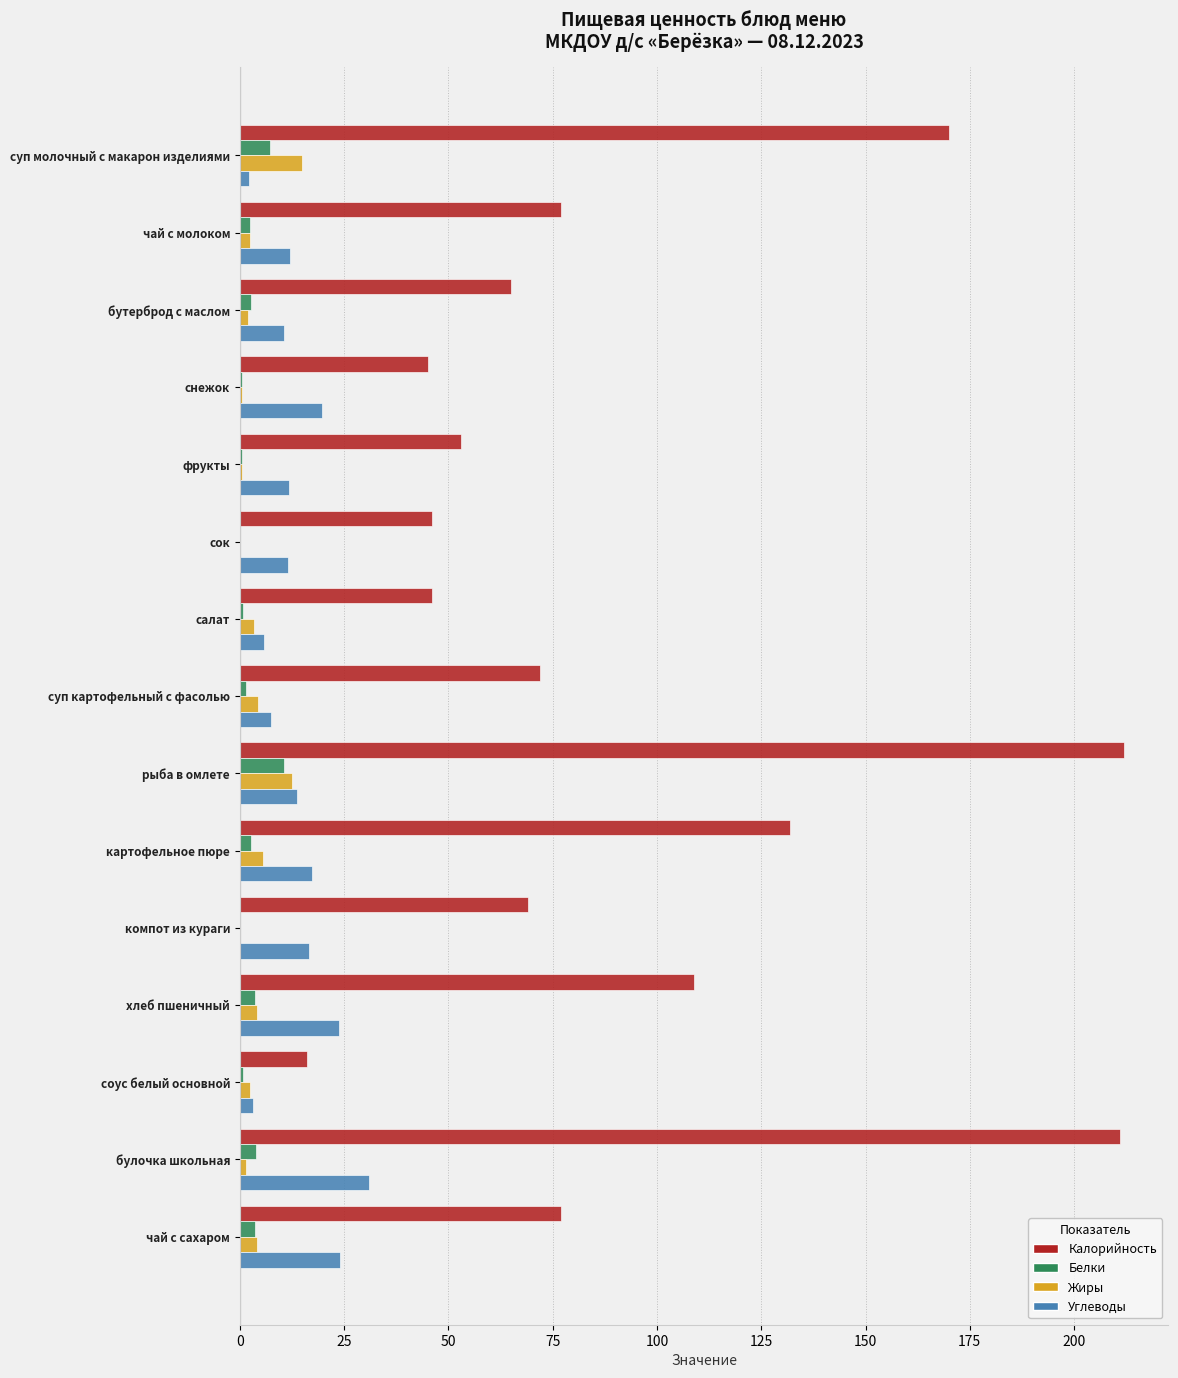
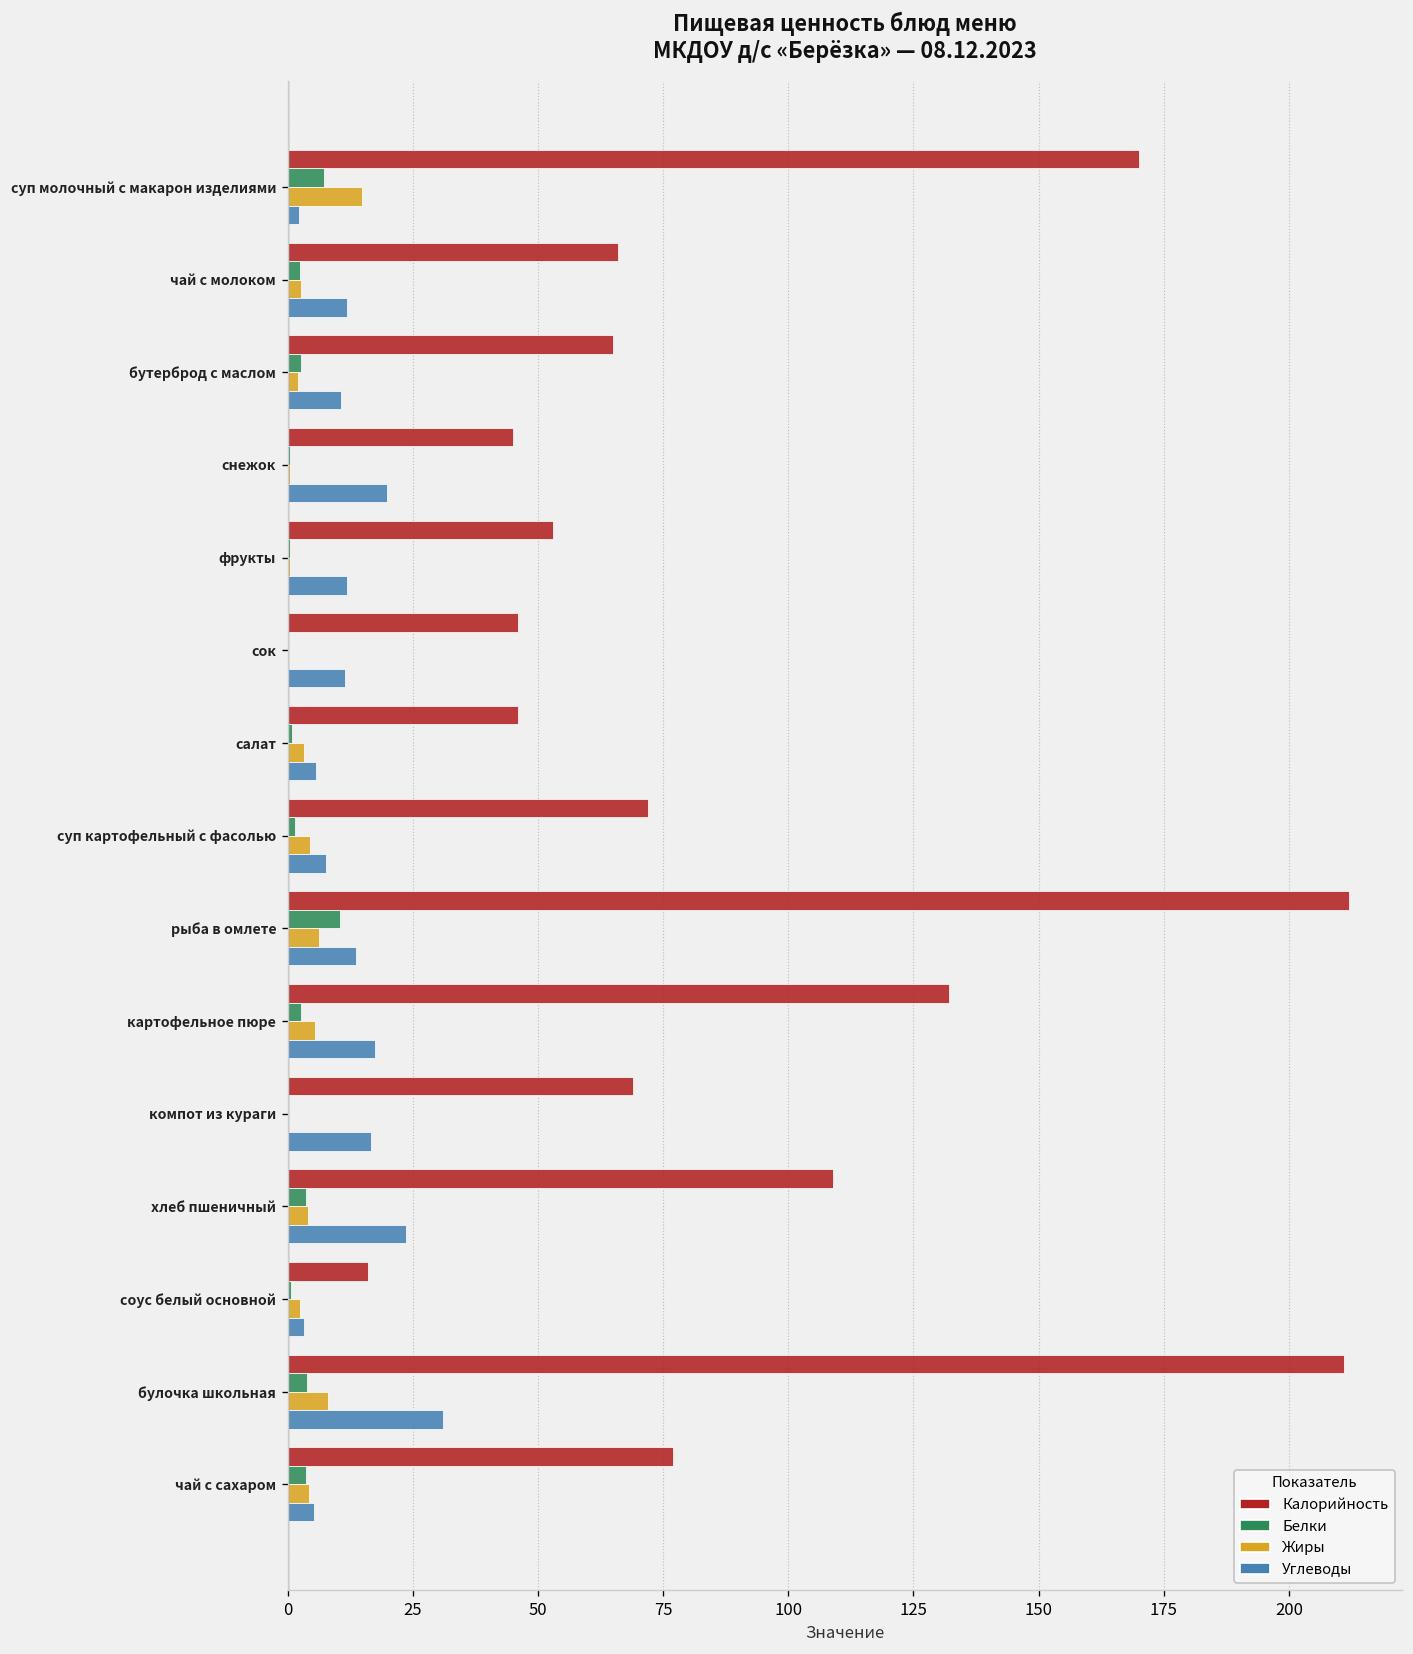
Калорийность, чай с молоком: 77 -> 66
Жиры, рыба в омлете: 13 -> 6
Жиры, булочка школьная: 1 -> 8
Углеводы, чай с сахаром: 24 -> 5
